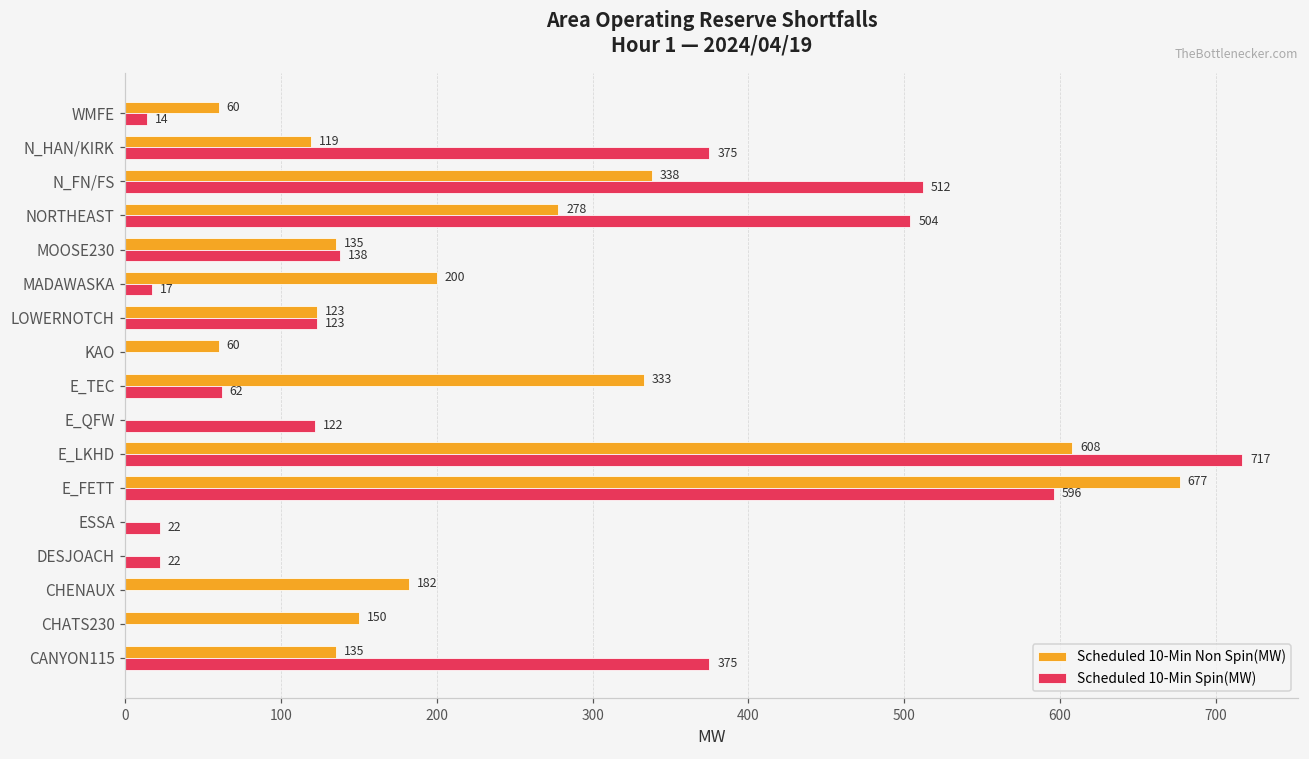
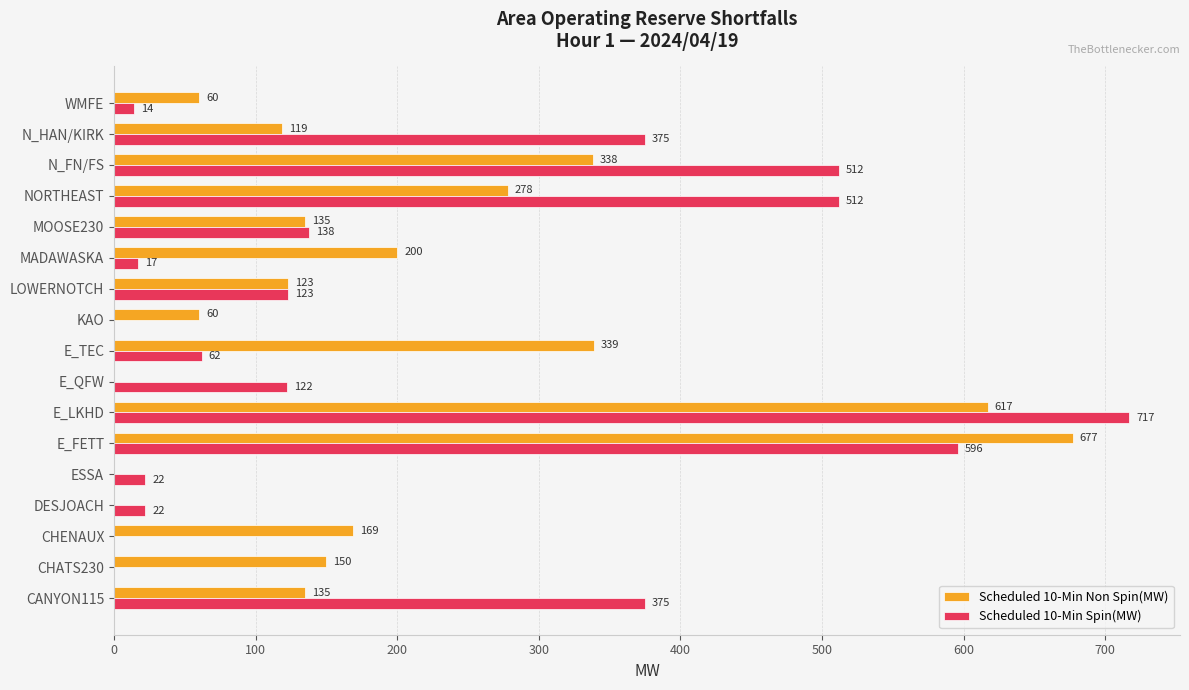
Scheduled 10-Min Spin(MW), NORTHEAST: 504 -> 512
Scheduled 10-Min Non Spin(MW), E_TEC: 333 -> 339
Scheduled 10-Min Non Spin(MW), E_LKHD: 608 -> 617
Scheduled 10-Min Non Spin(MW), CHENAUX: 182 -> 169
